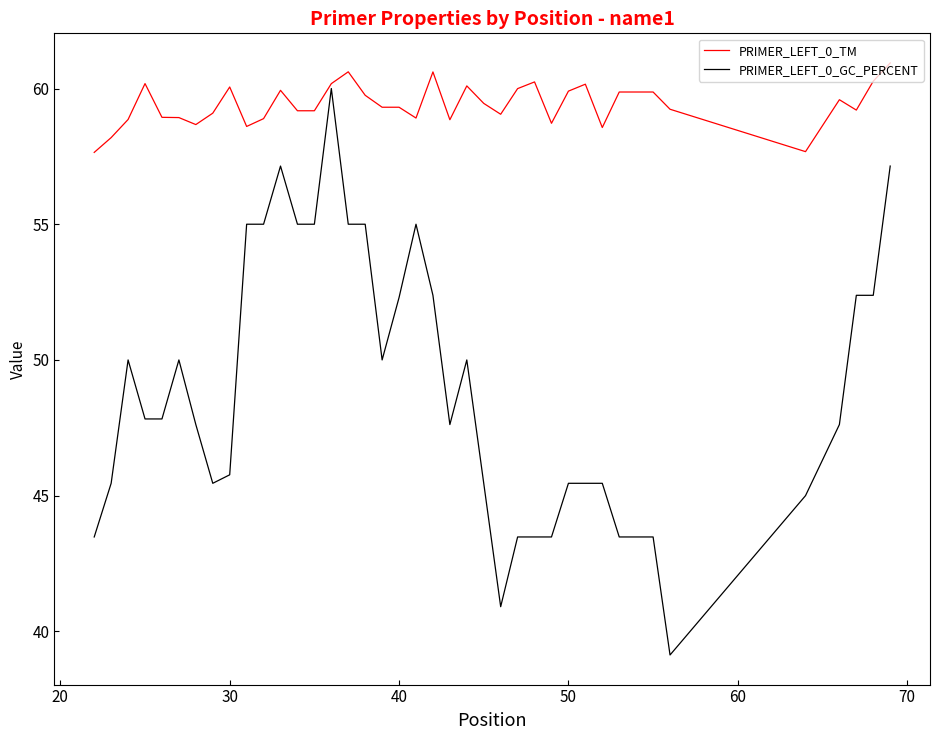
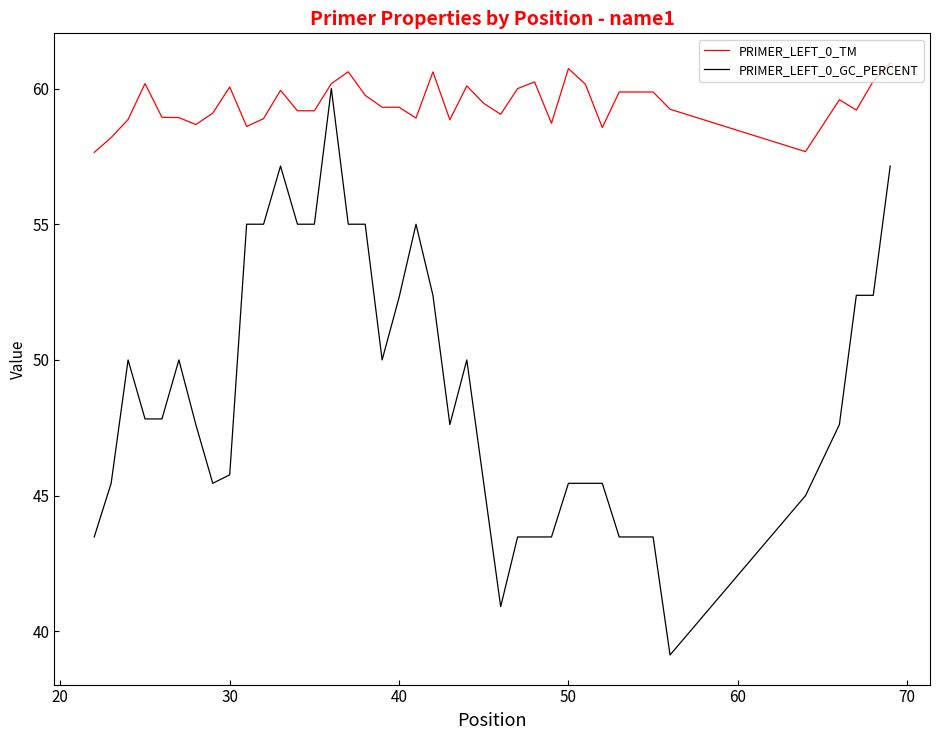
PRIMER_LEFT_0_TM, 50: 59.9 -> 60.7
